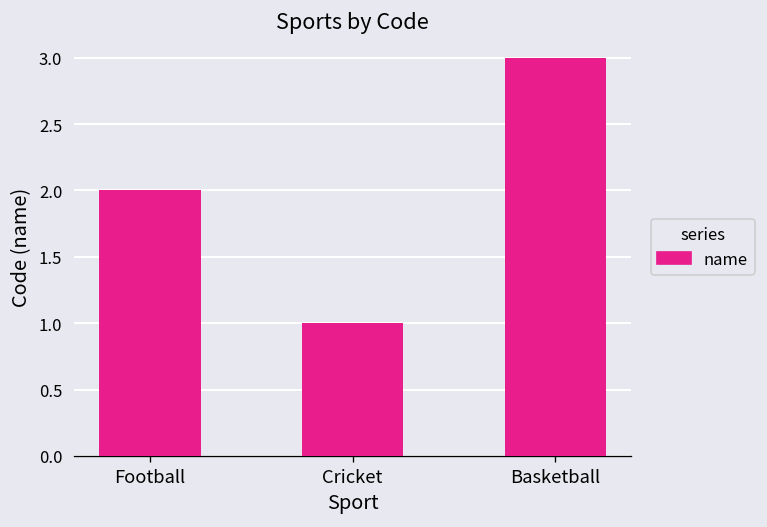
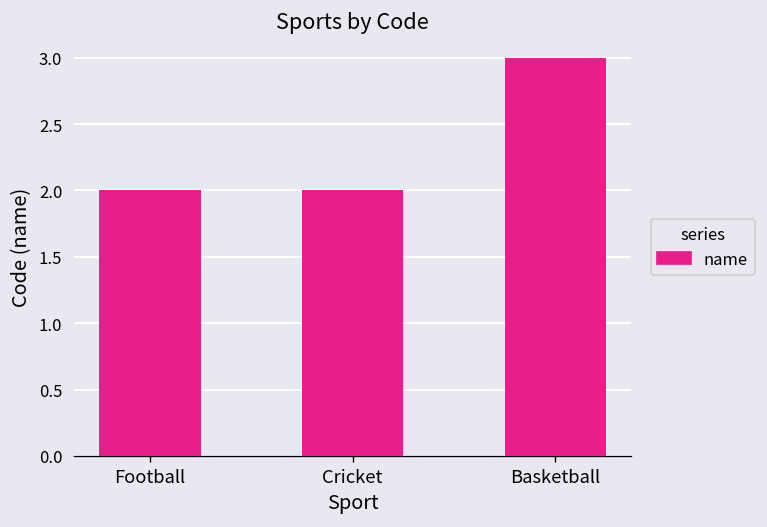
Cricket: 1 -> 2
